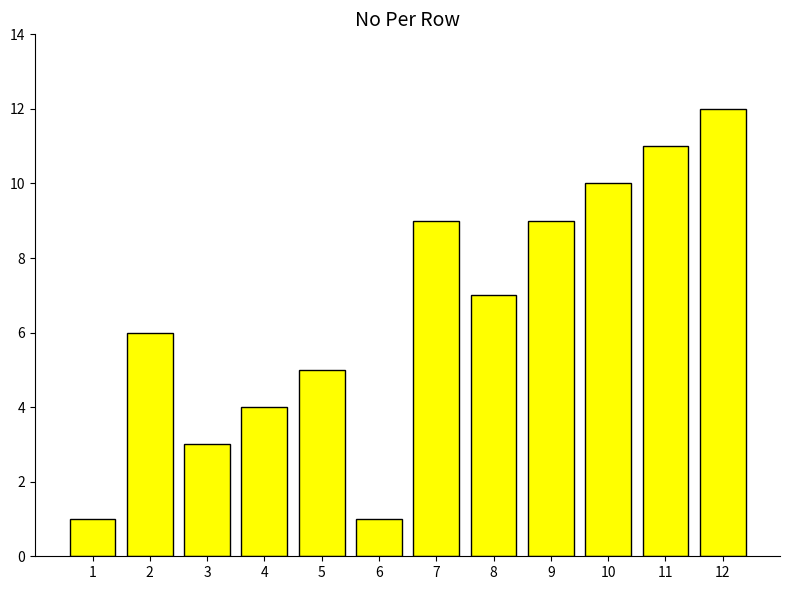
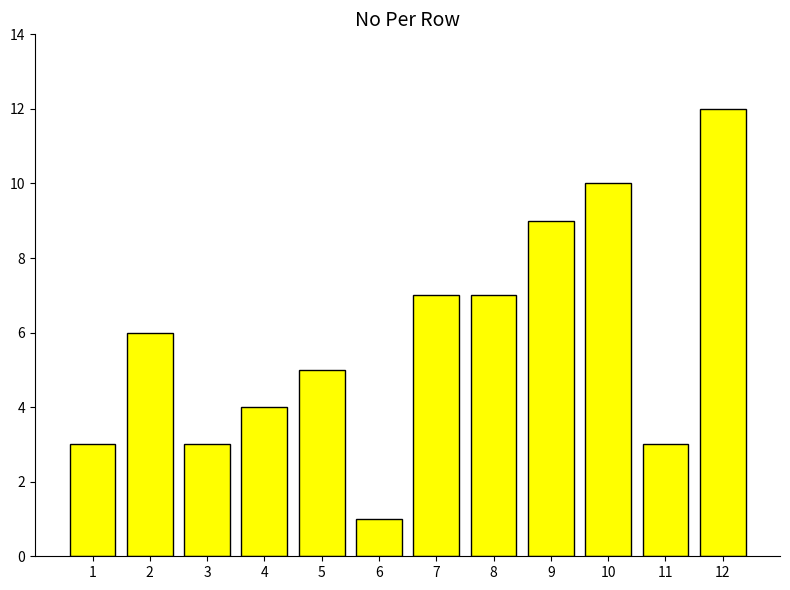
1: 1 -> 3
7: 9 -> 7
11: 11 -> 3
